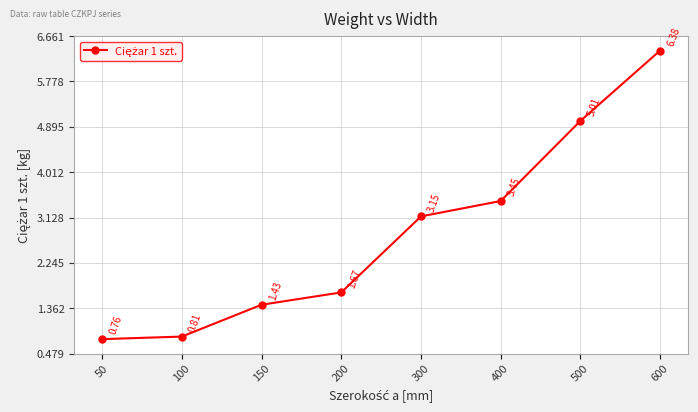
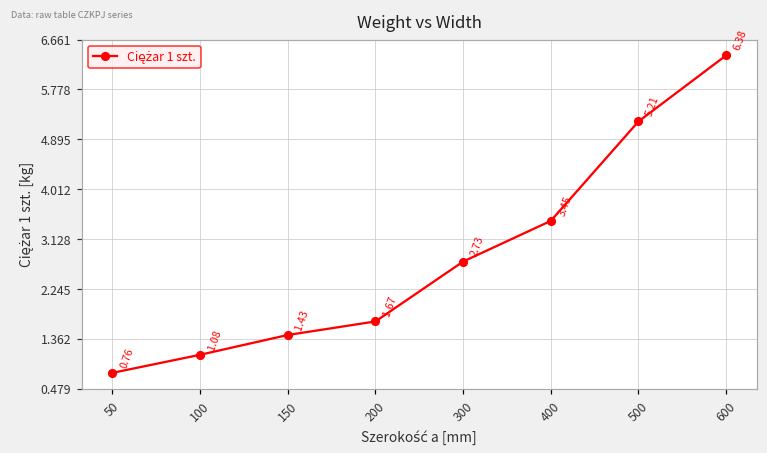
100: 0.81 -> 1.08
300: 3.15 -> 2.73
500: 5.01 -> 5.21
